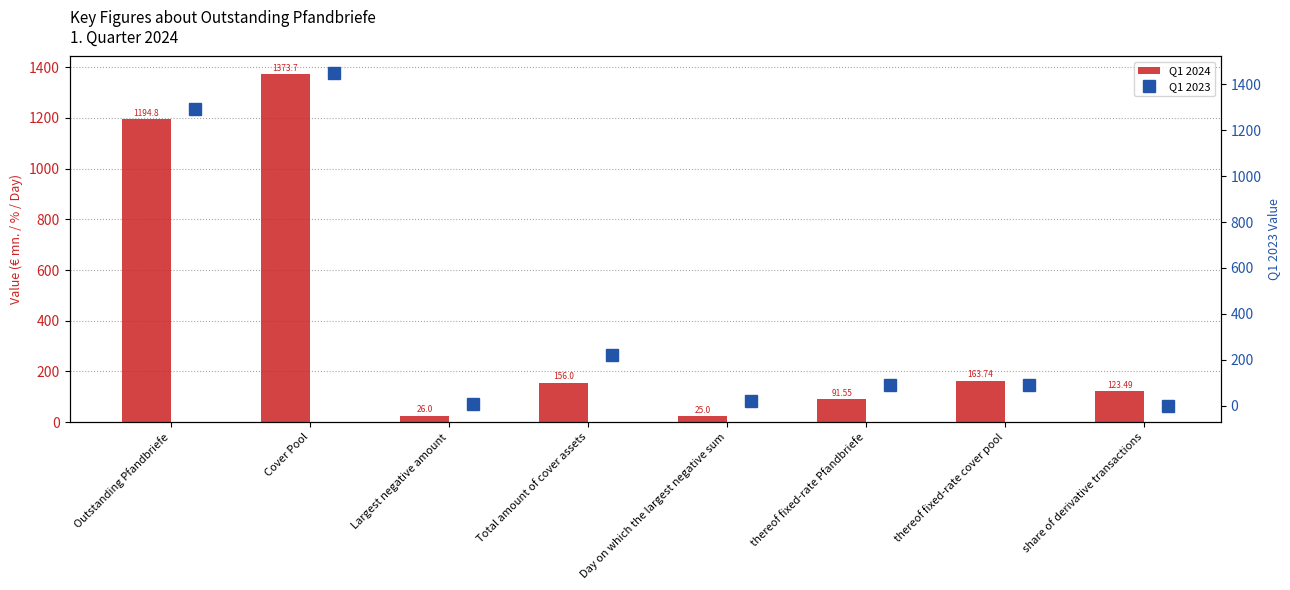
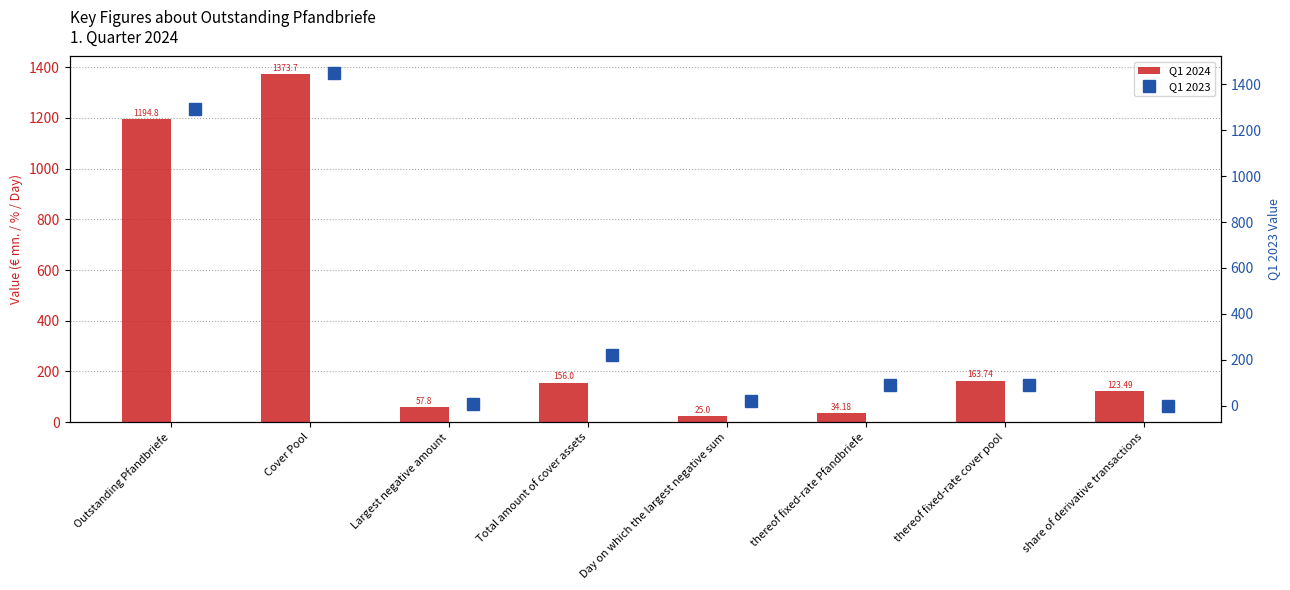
Q1 2024, Largest negative amount: 26.0 -> 57.8
Q1 2024, thereof fixed-rate Pfandbriefe: 91.55 -> 34.18
